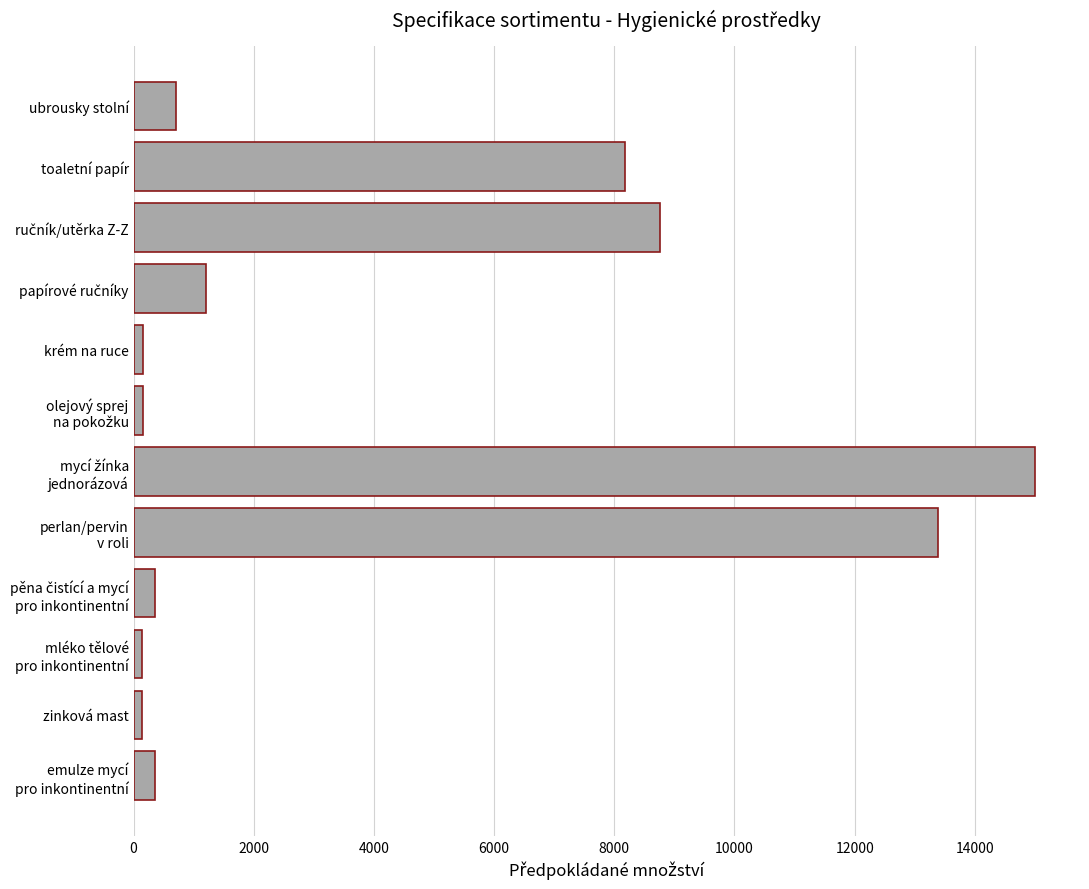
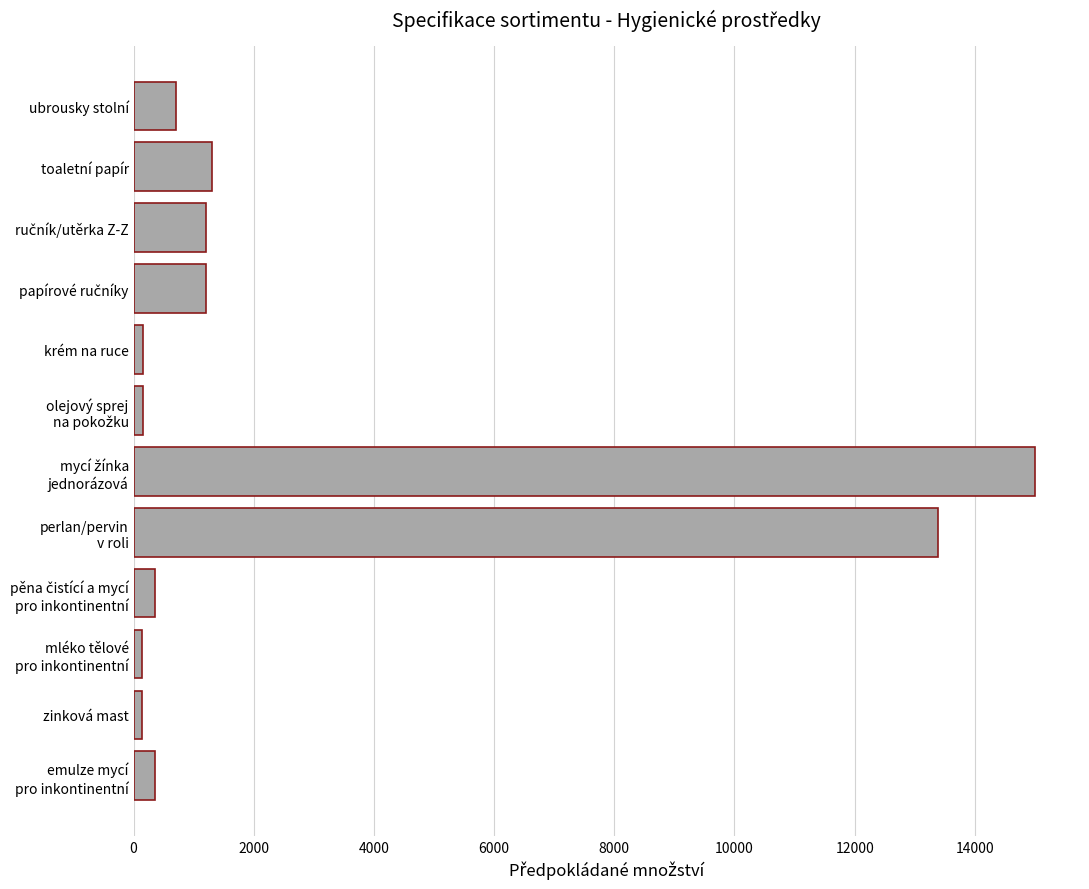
toaletní papír: 8200 -> 1300
ručník/utěrka Z-Z: 8800 -> 1200
